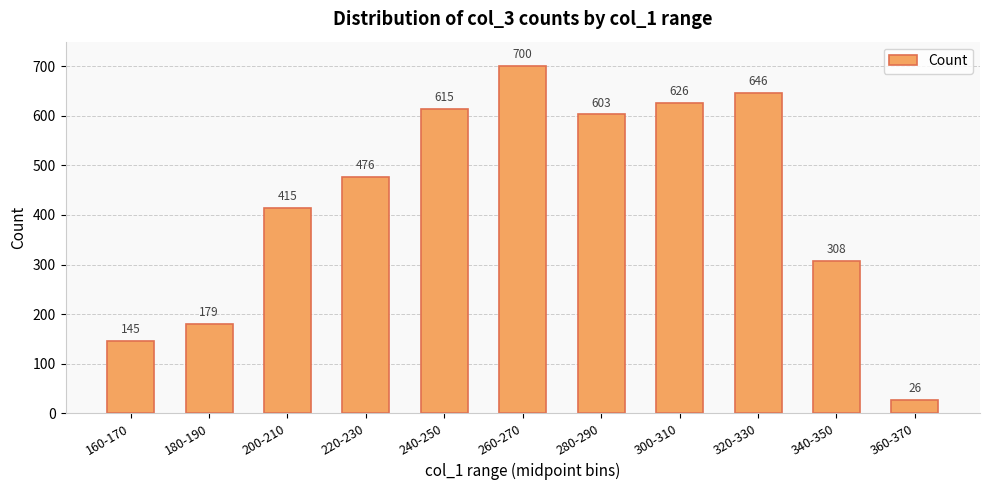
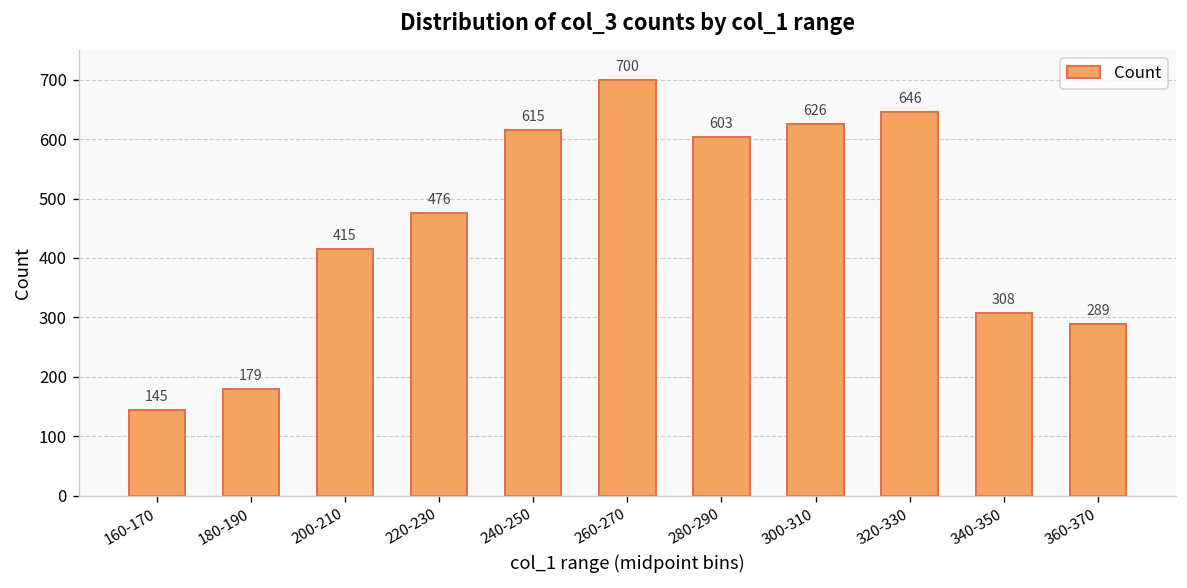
360-370: 26 -> 289
